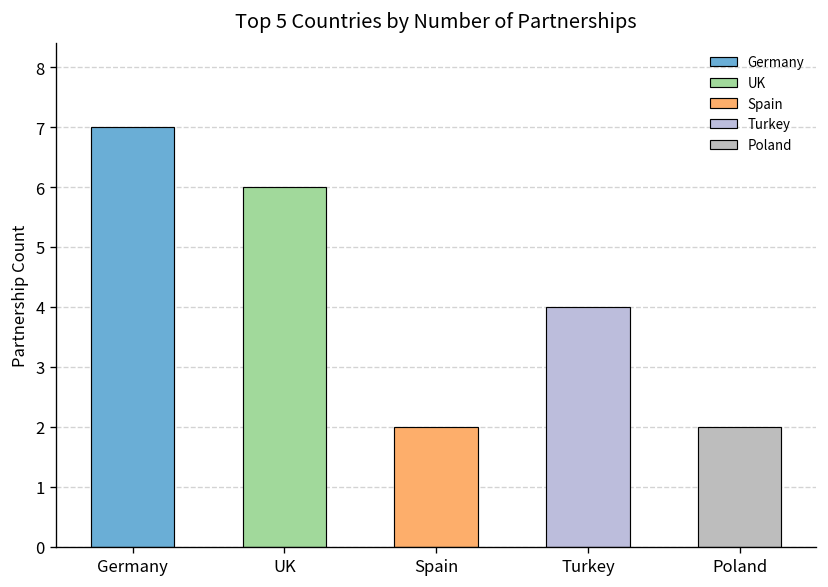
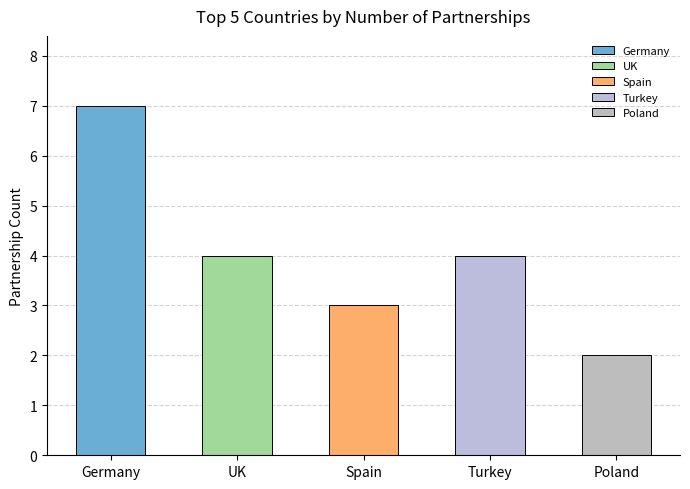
UK: 6 -> 4
Spain: 2 -> 3
